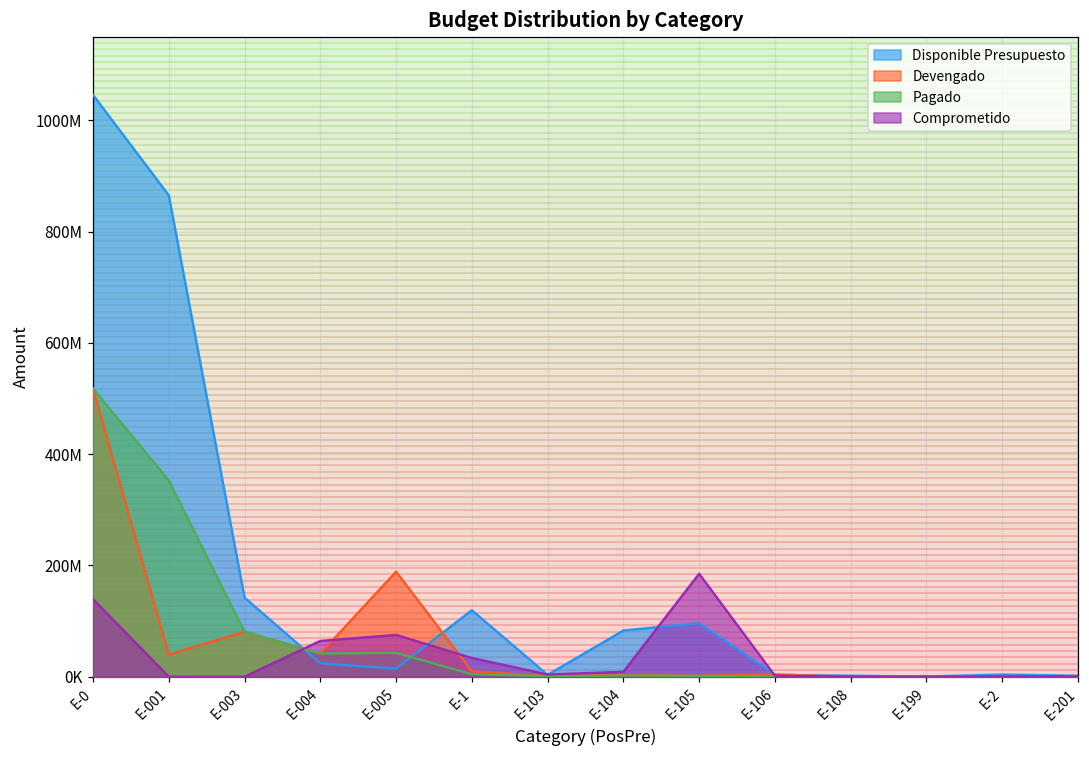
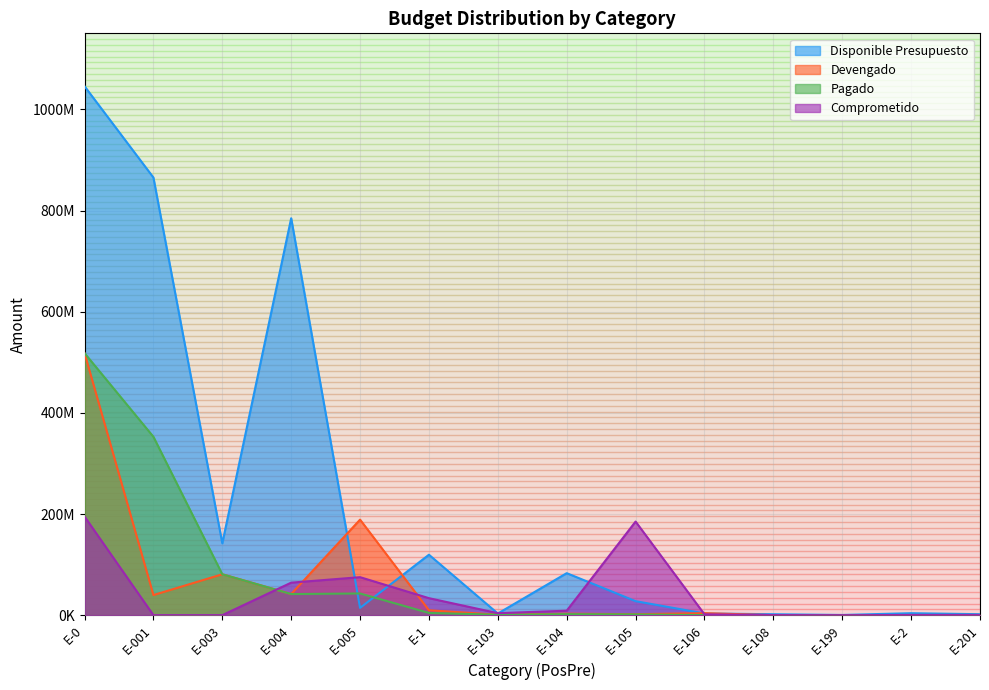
Comprometido, E-0: 140000000 -> 200000000
Disponible Presupuesto, E-004: 20000000 -> 780000000
Disponible Presupuesto, E-105: 100000000 -> 30000000
